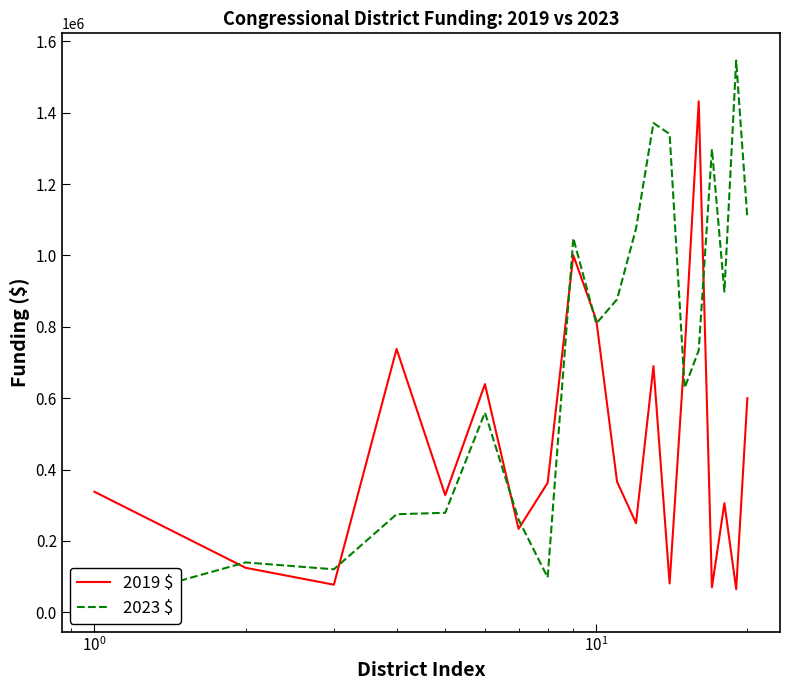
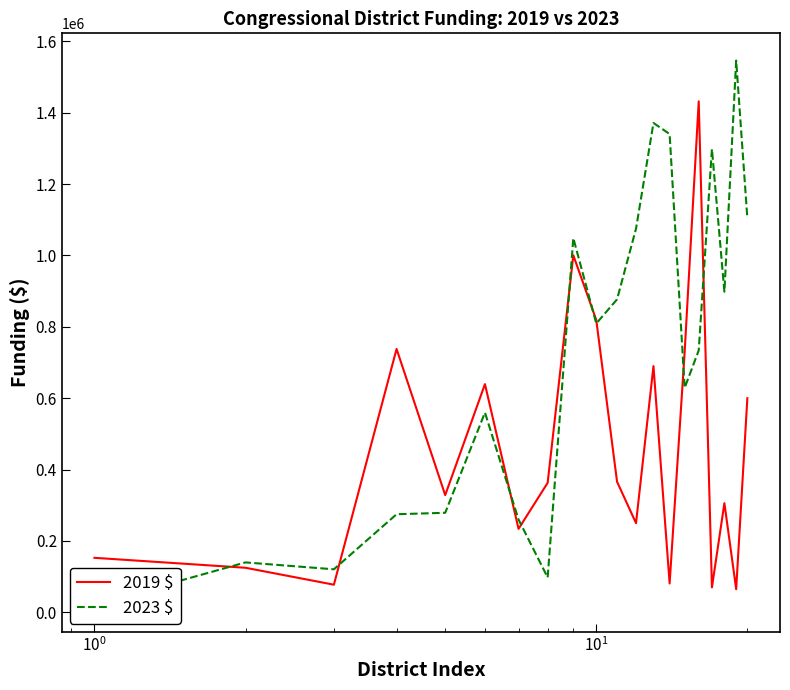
2019 $, 10^0: 340000 -> 150000
